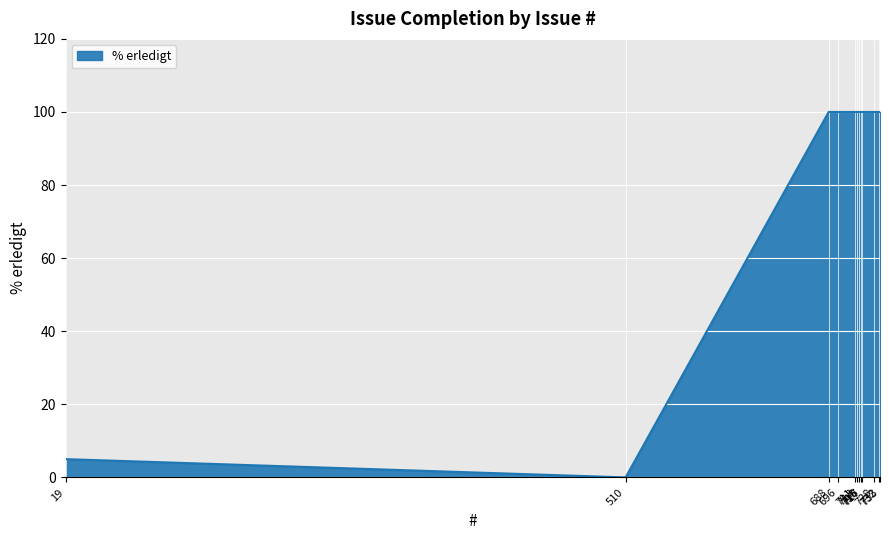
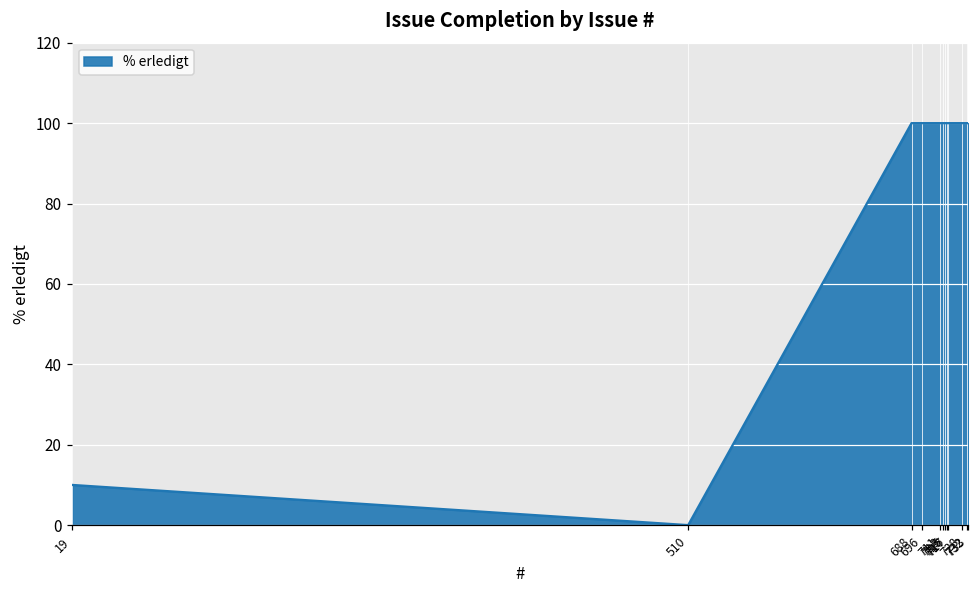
19: 5 -> 10
